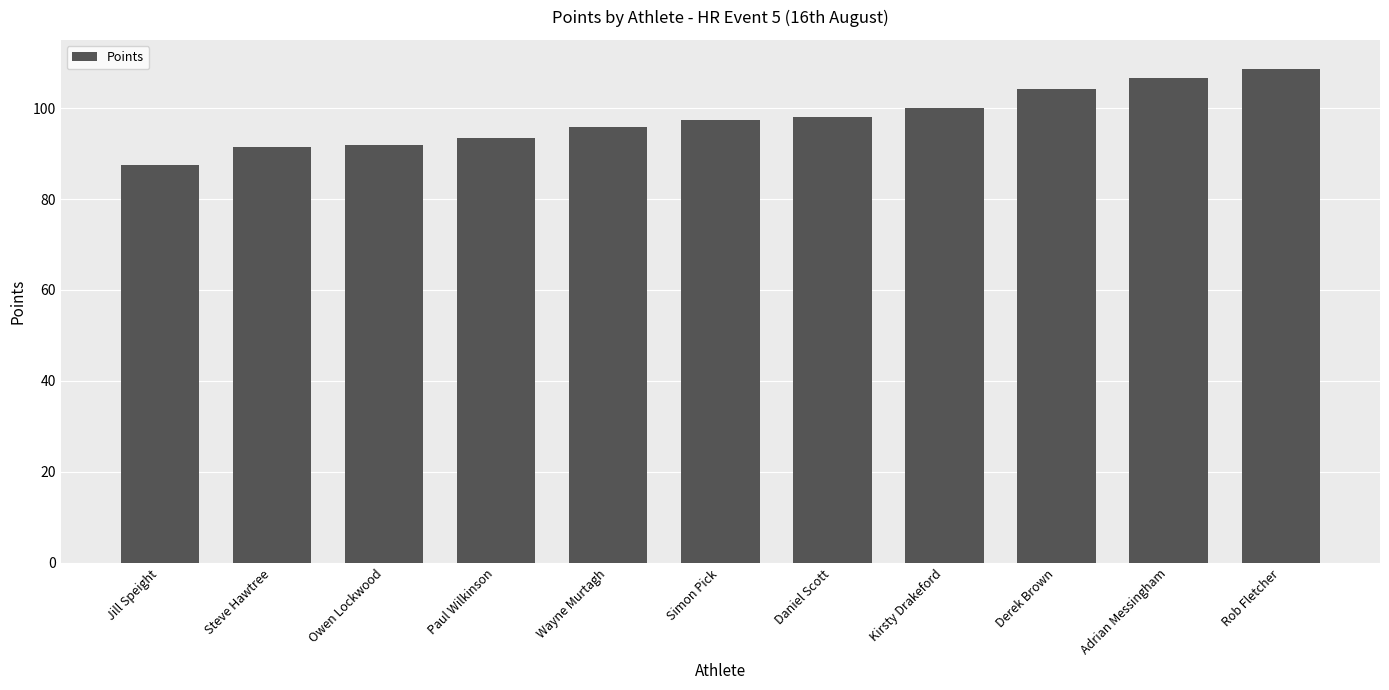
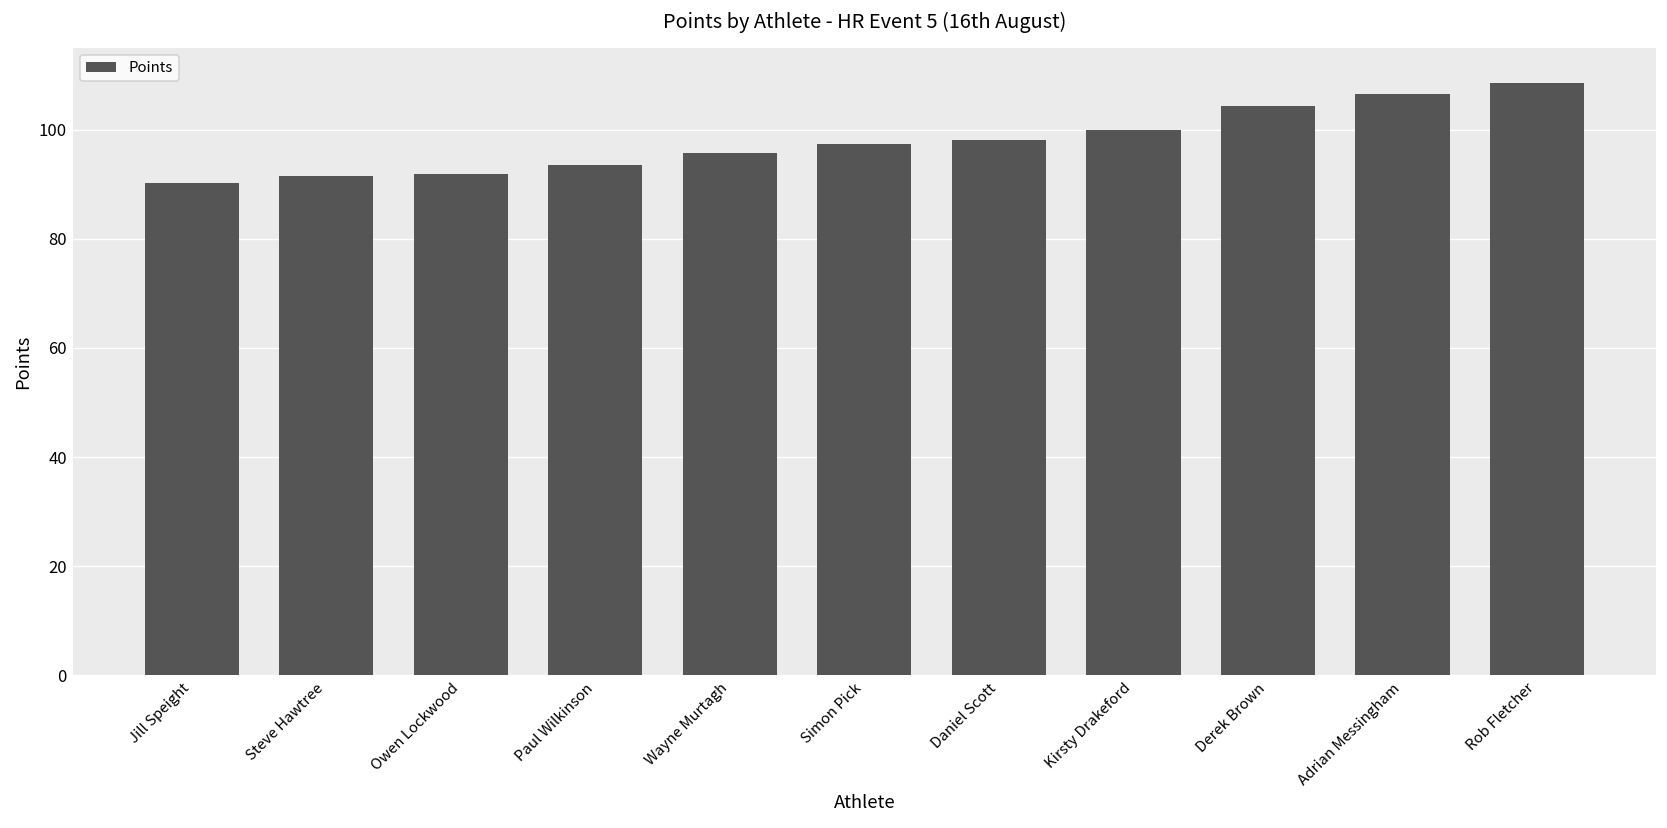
Jill Speight: 87 -> 90
